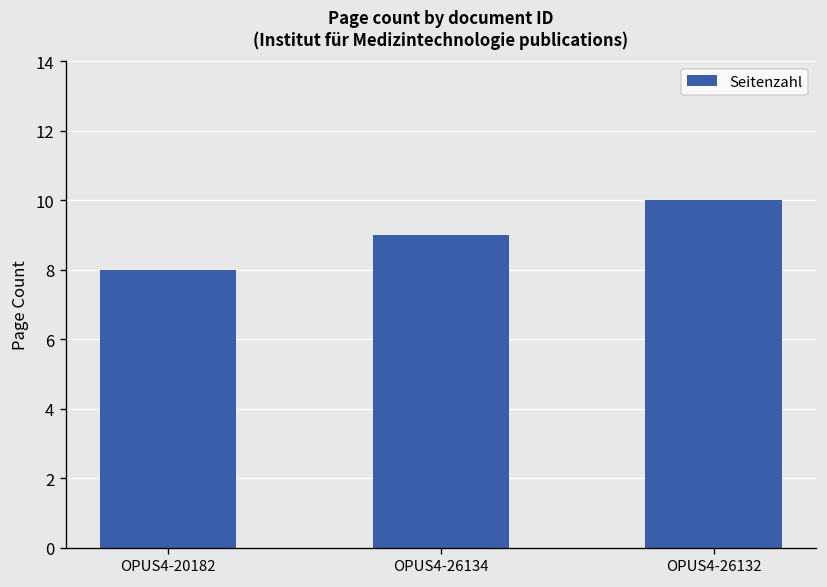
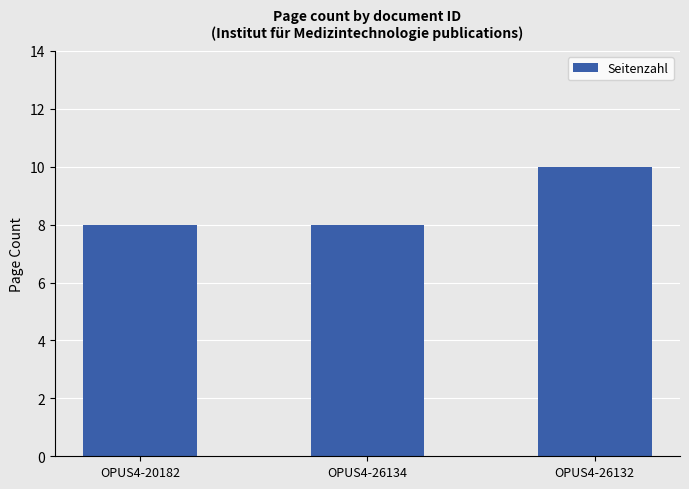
OPUS4-26134: 9 -> 8
